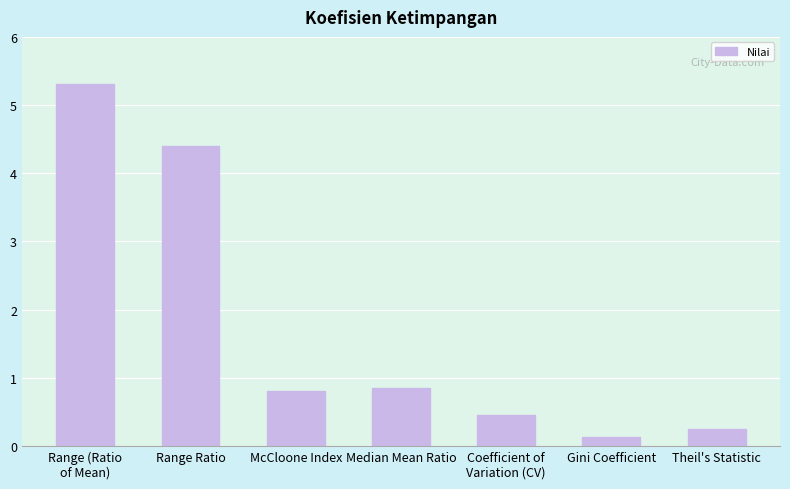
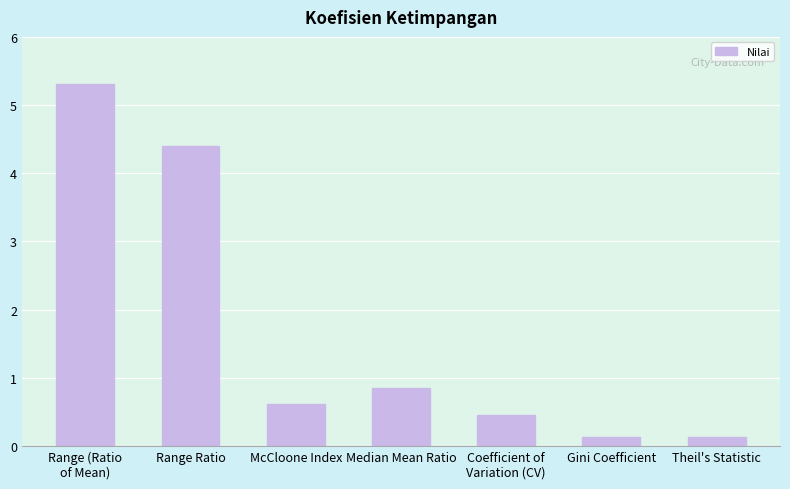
McCloone Index: 0.8 -> 0.6
Theil's Statistic: 0.3 -> 0.1
